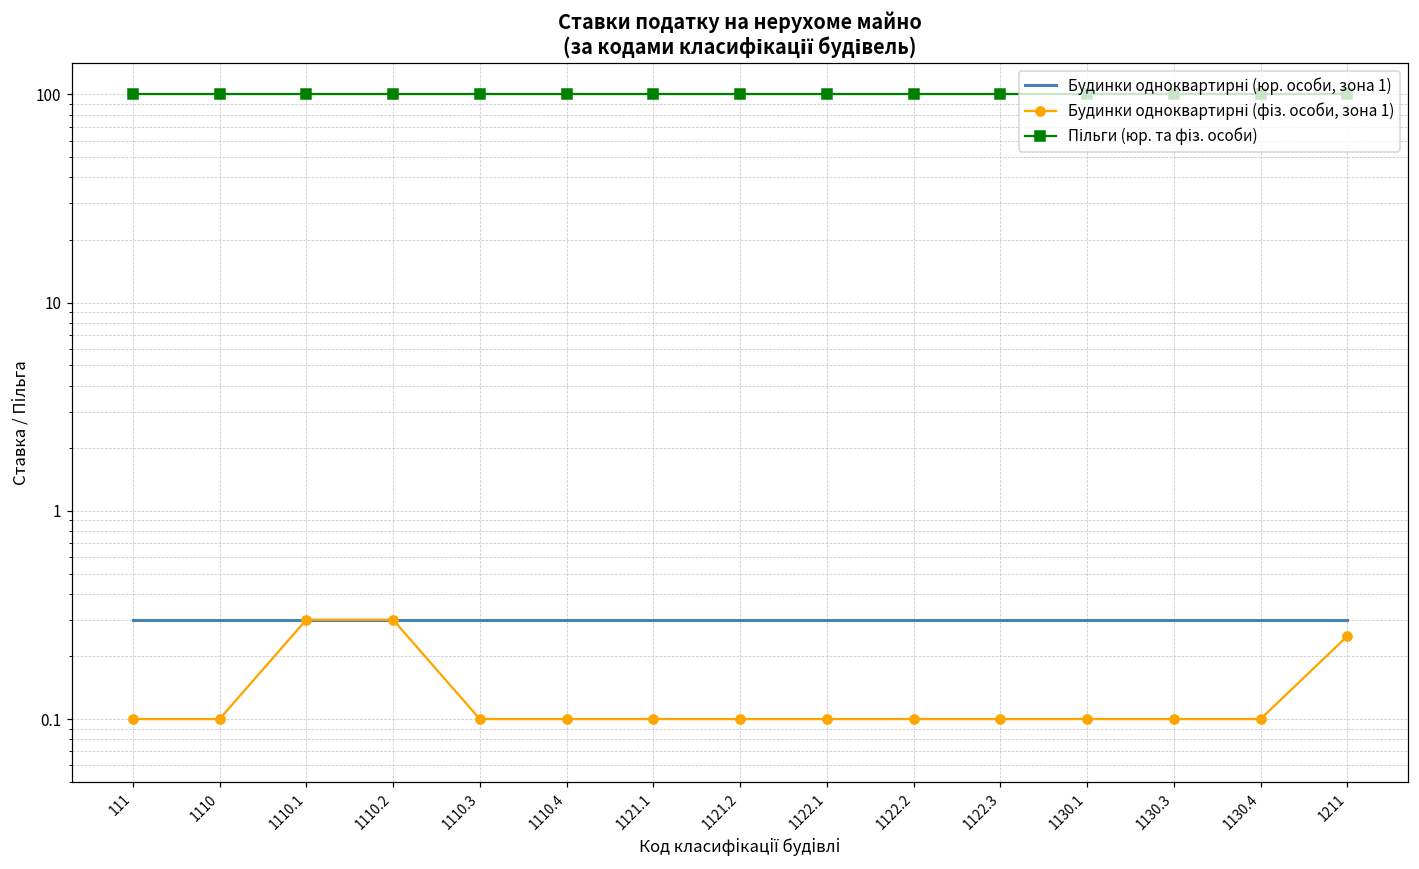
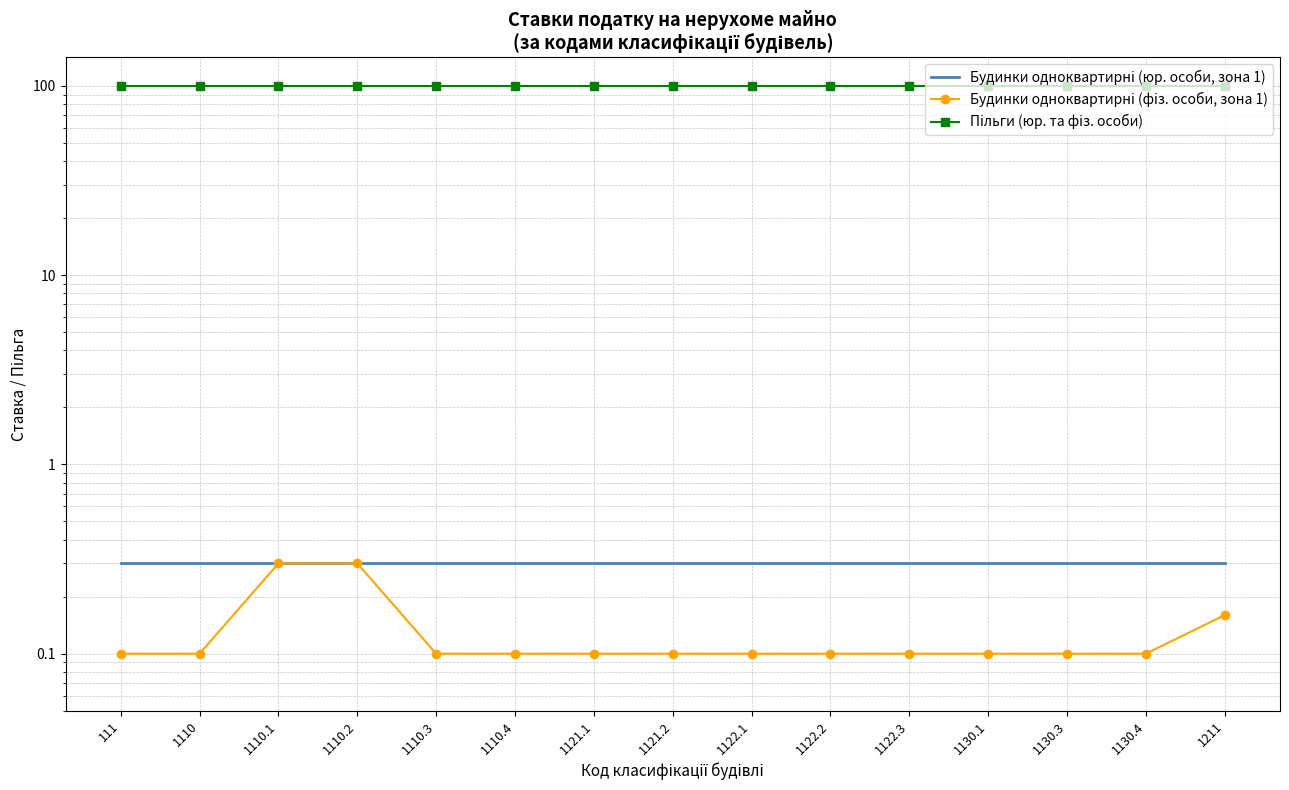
Будинки одноквартирні (фіз. особи, зона 1), 1211: 0.25 -> 0.16
